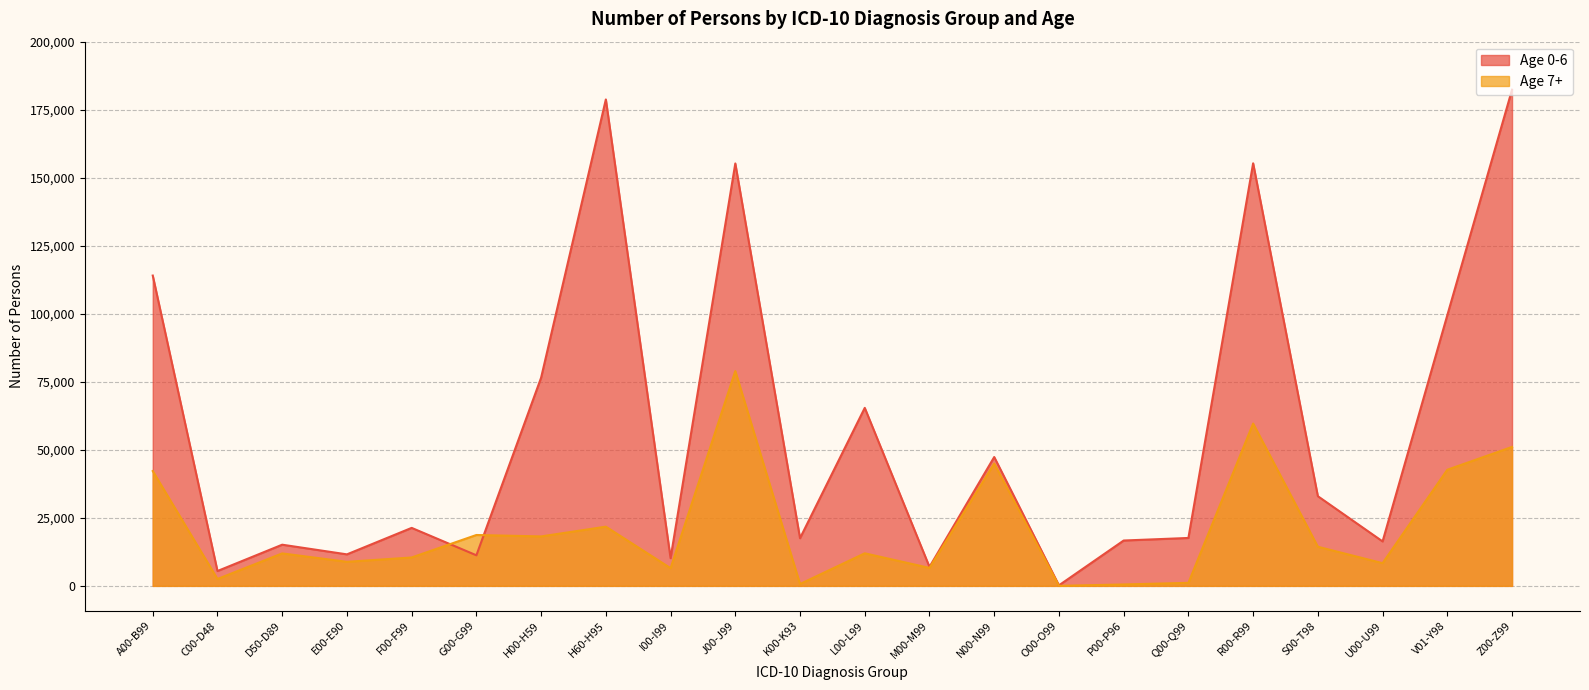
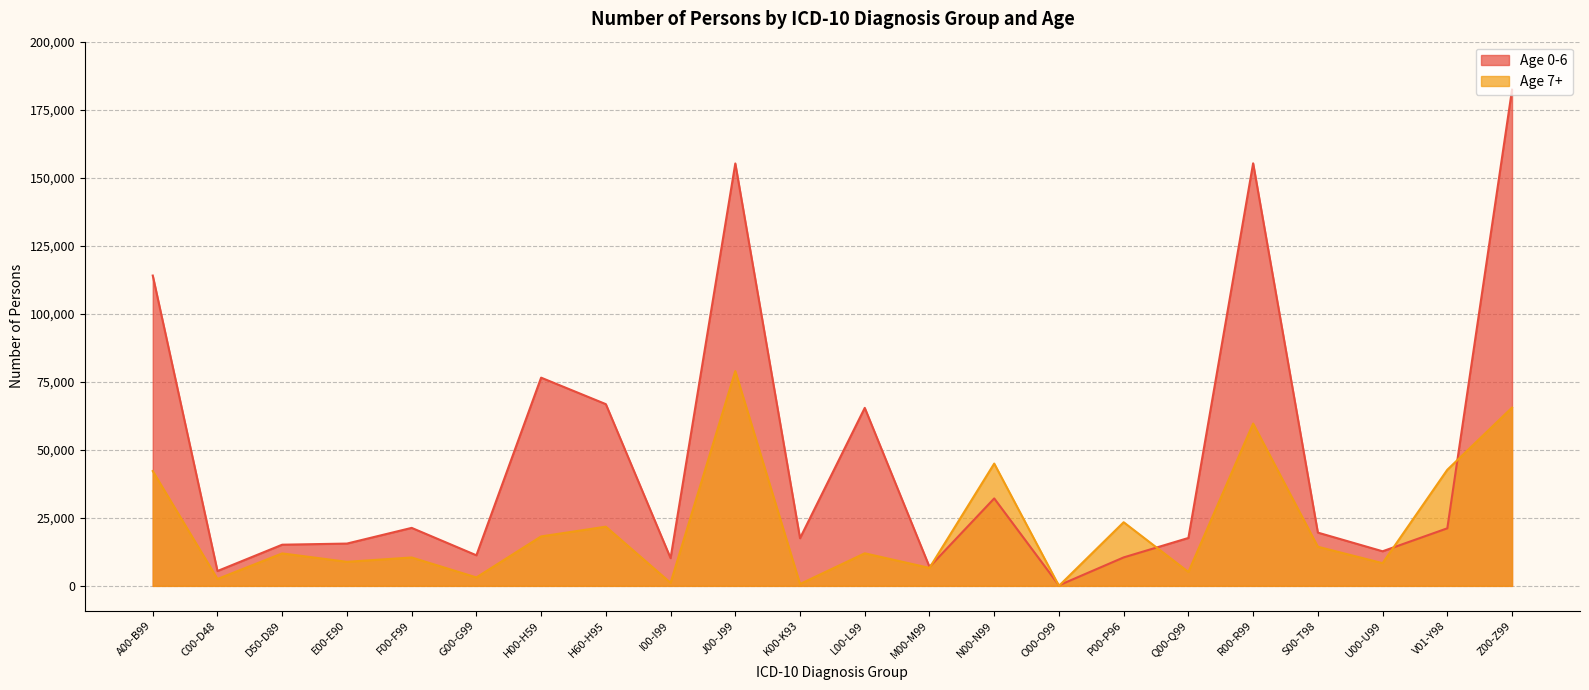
Age 0-6, E00-E90: 12,000 -> 16,000
Age 7+, G00-G99: 19,000 -> 3,000
Age 0-6, H60-H95: 179,000 -> 67,000
Age 7+, I00-I99: 7,000 -> 1,000
Age 0-6, N00-N99: 47,000 -> 32,000
Age 0-6, P00-P96: 17,000 -> 10,000
Age 7+, P00-P96: 1,000 -> 23,000
Age 7+, Q00-Q99: 1,000 -> 5,000
Age 0-6, S00-T98: 33,000 -> 20,000
Age 0-6, U00-U99: 16,000 -> 13,000
Age 0-6, V01-Y98: 99,000 -> 21,000
Age 7+, Z00-Z99: 51,000 -> 66,000
